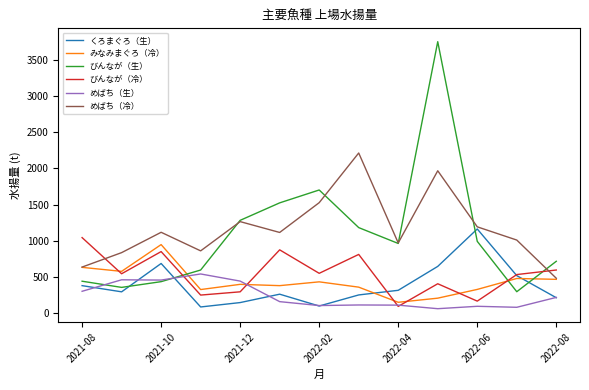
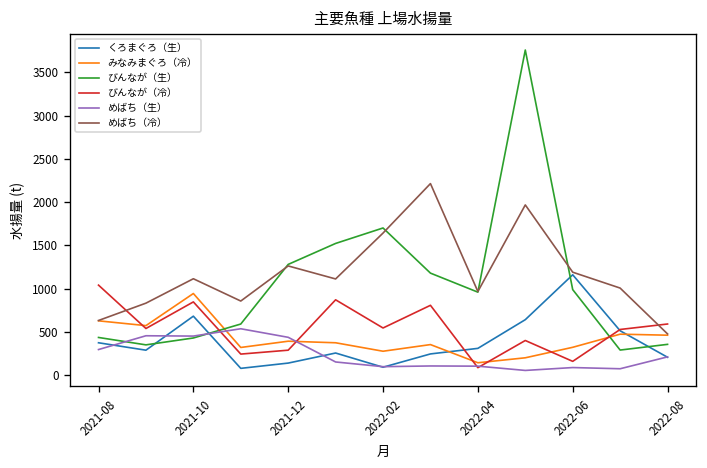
みなみまぐろ（冷）, 2022-02: 400 -> 300
めばち（冷）, 2022-02: 1500 -> 1600
びんなが（生）, 2022-08: 700 -> 400
